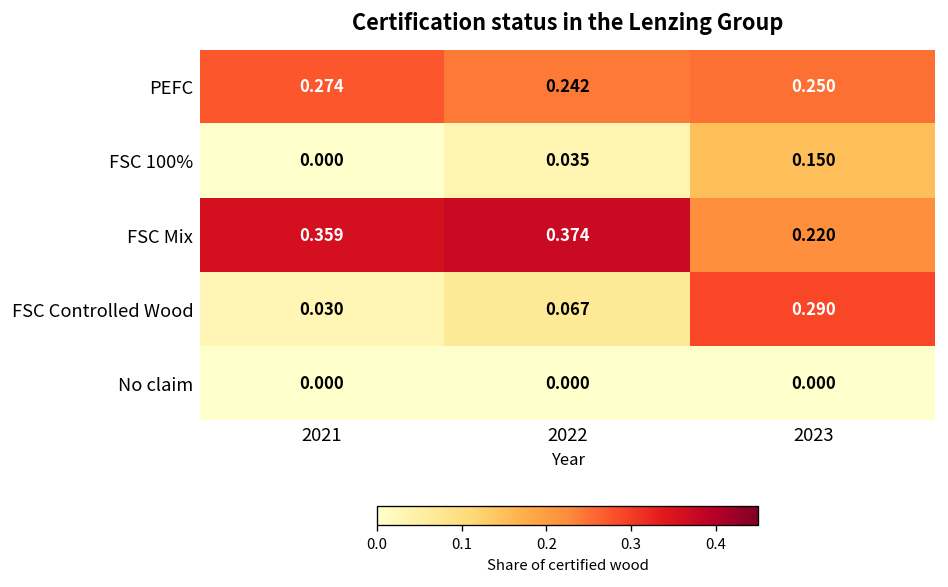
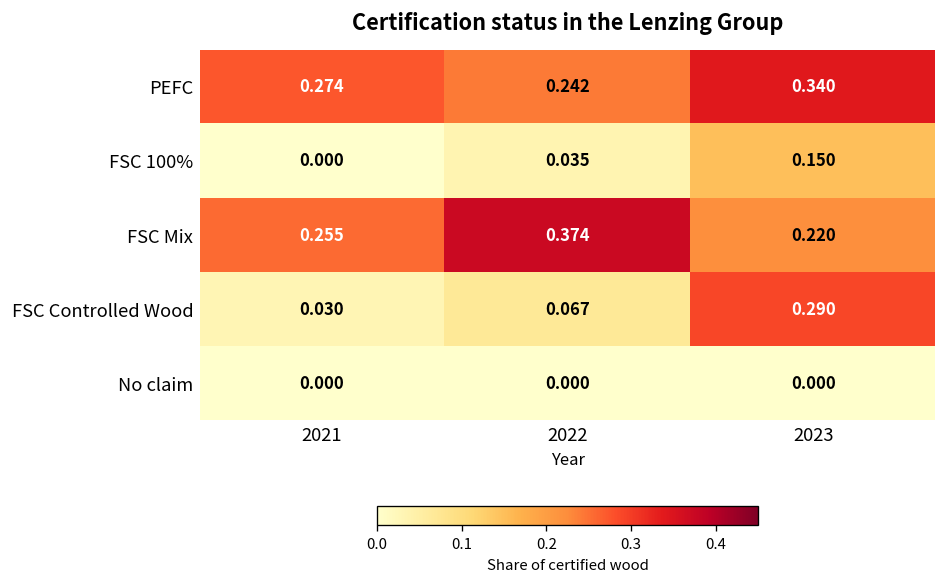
PEFC, 2023: 0.250 -> 0.340
FSC Mix, 2021: 0.359 -> 0.255
